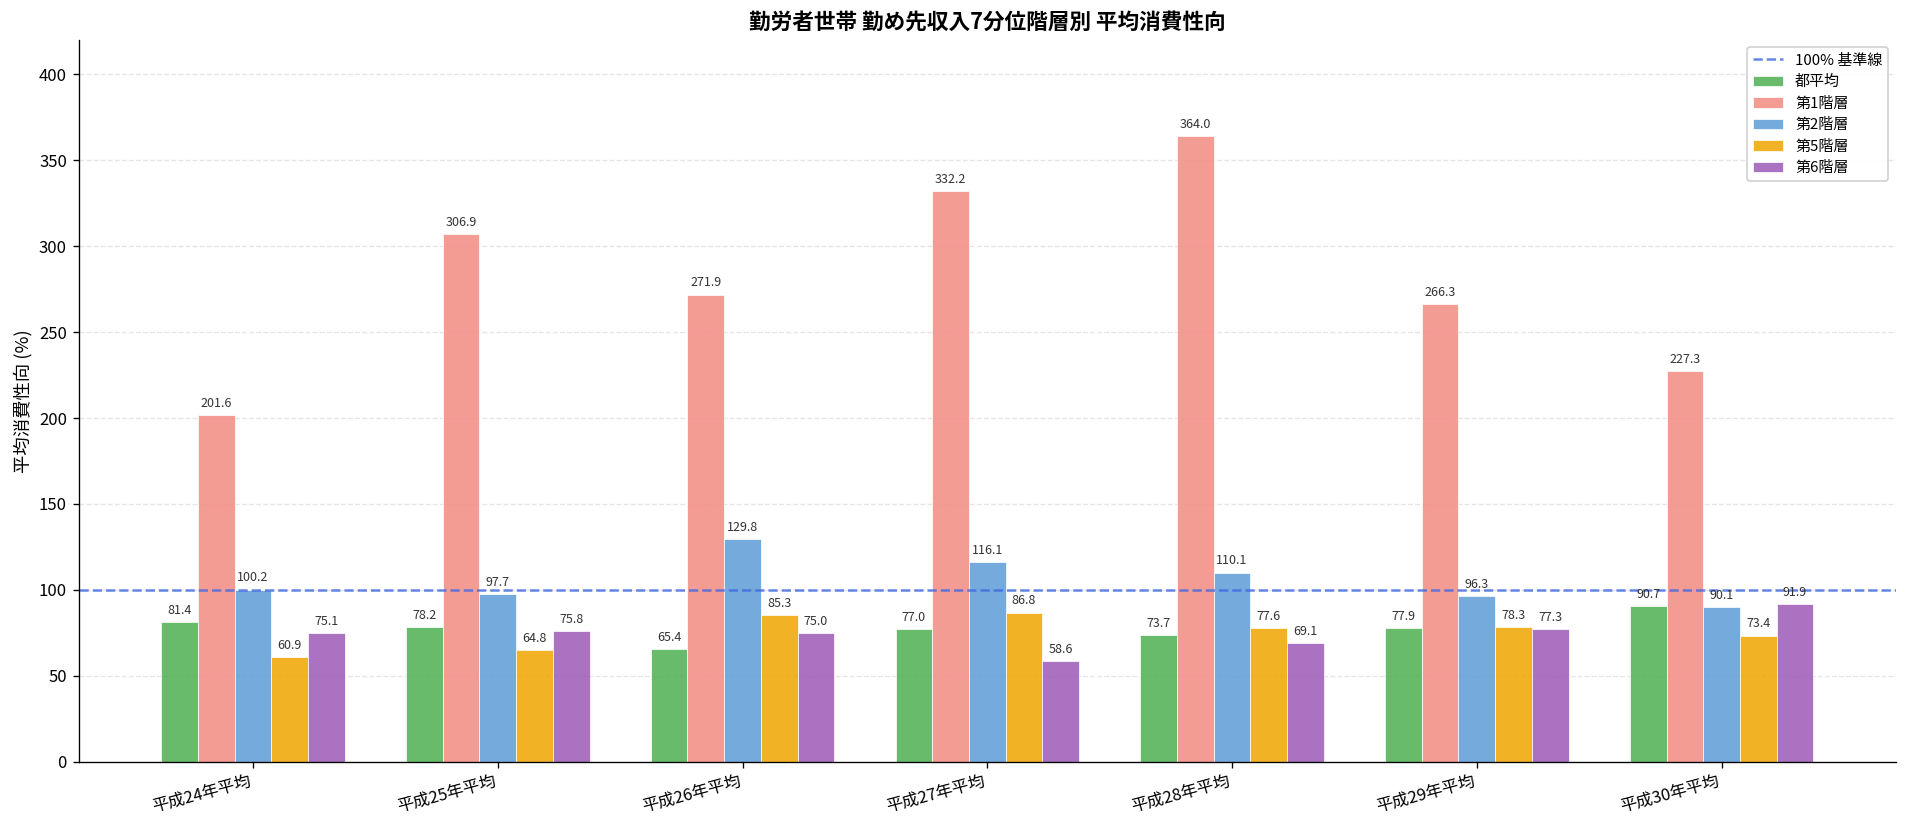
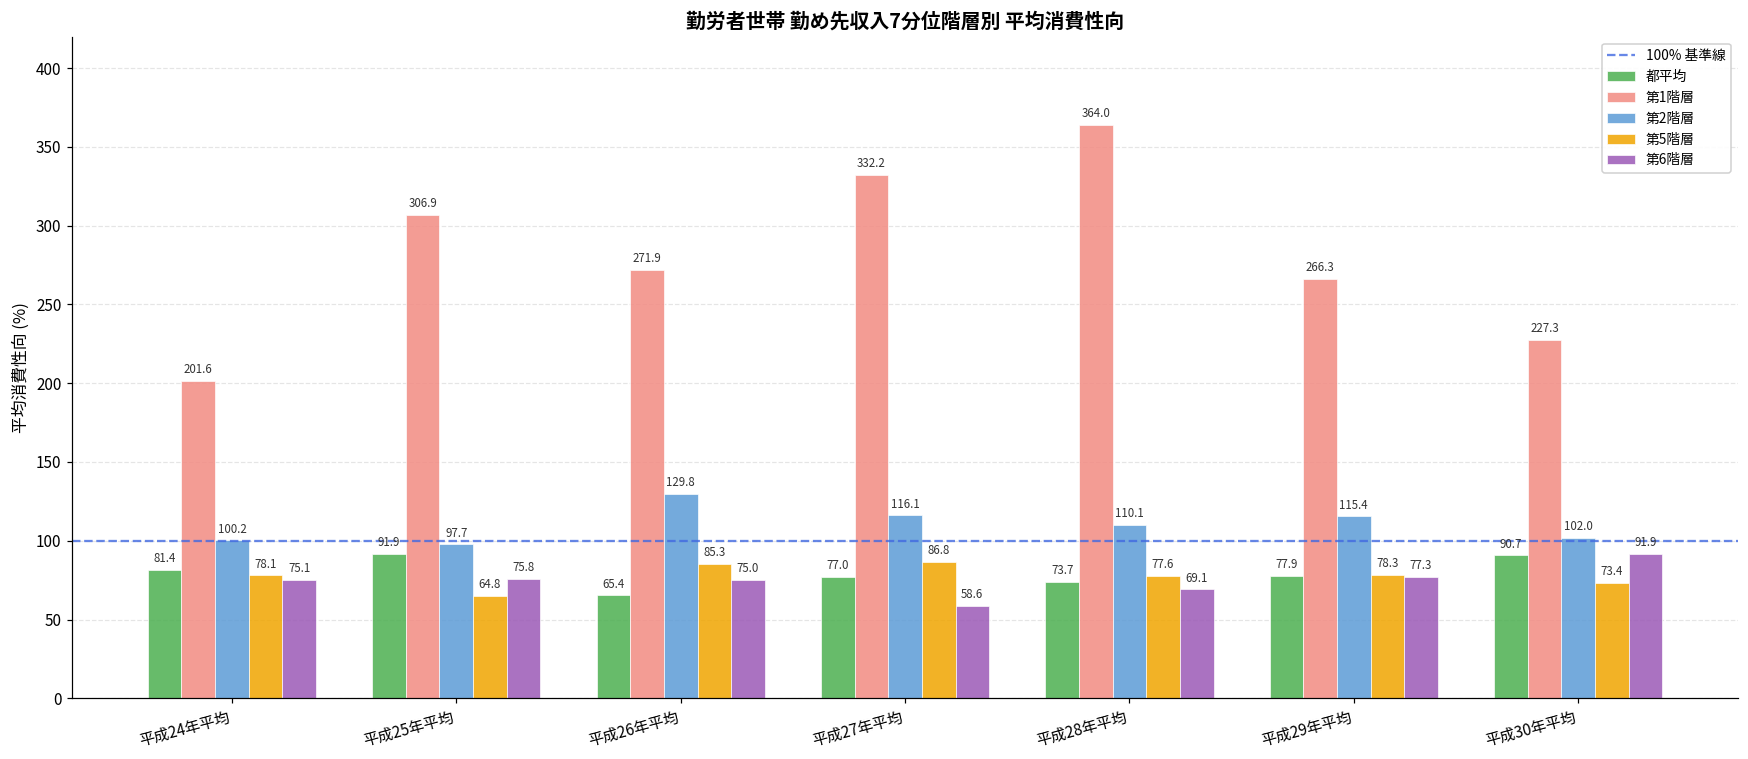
第5階層, 平成24年平均: 60.9 -> 78.1
都平均, 平成25年平均: 78.2 -> 91.9
第2階層, 平成29年平均: 96.3 -> 115.4
第2階層, 平成30年平均: 90.1 -> 102.0
